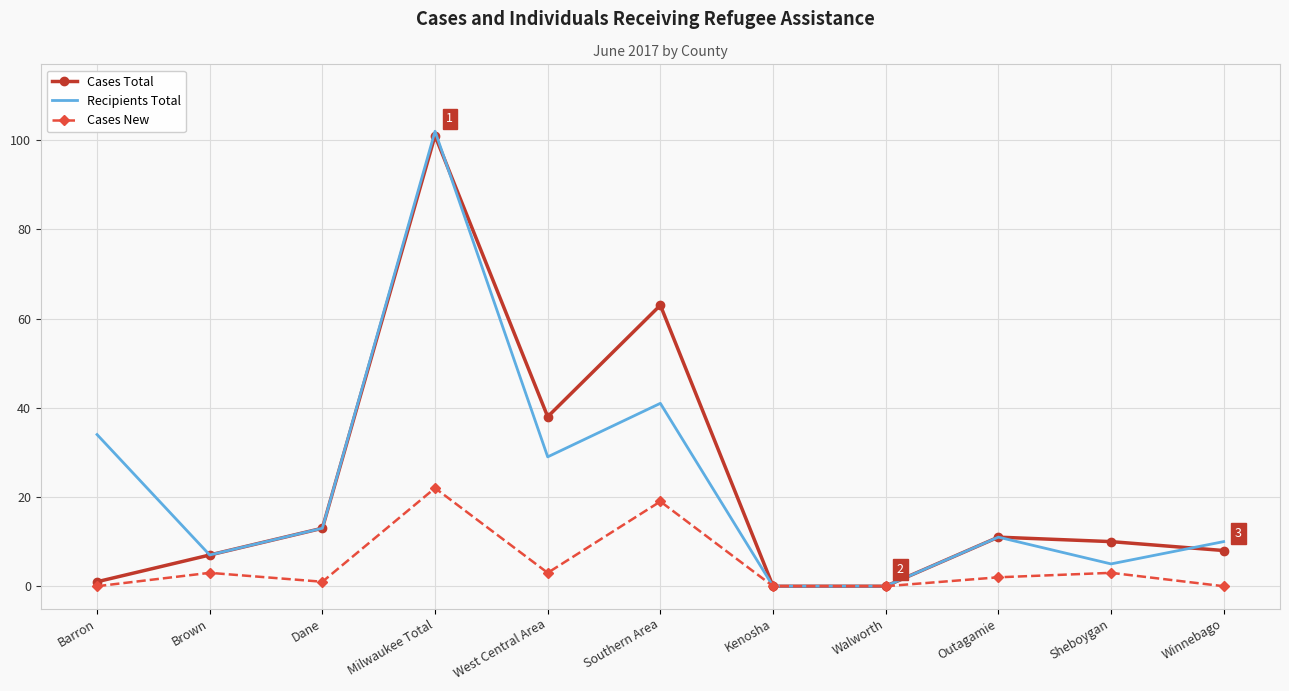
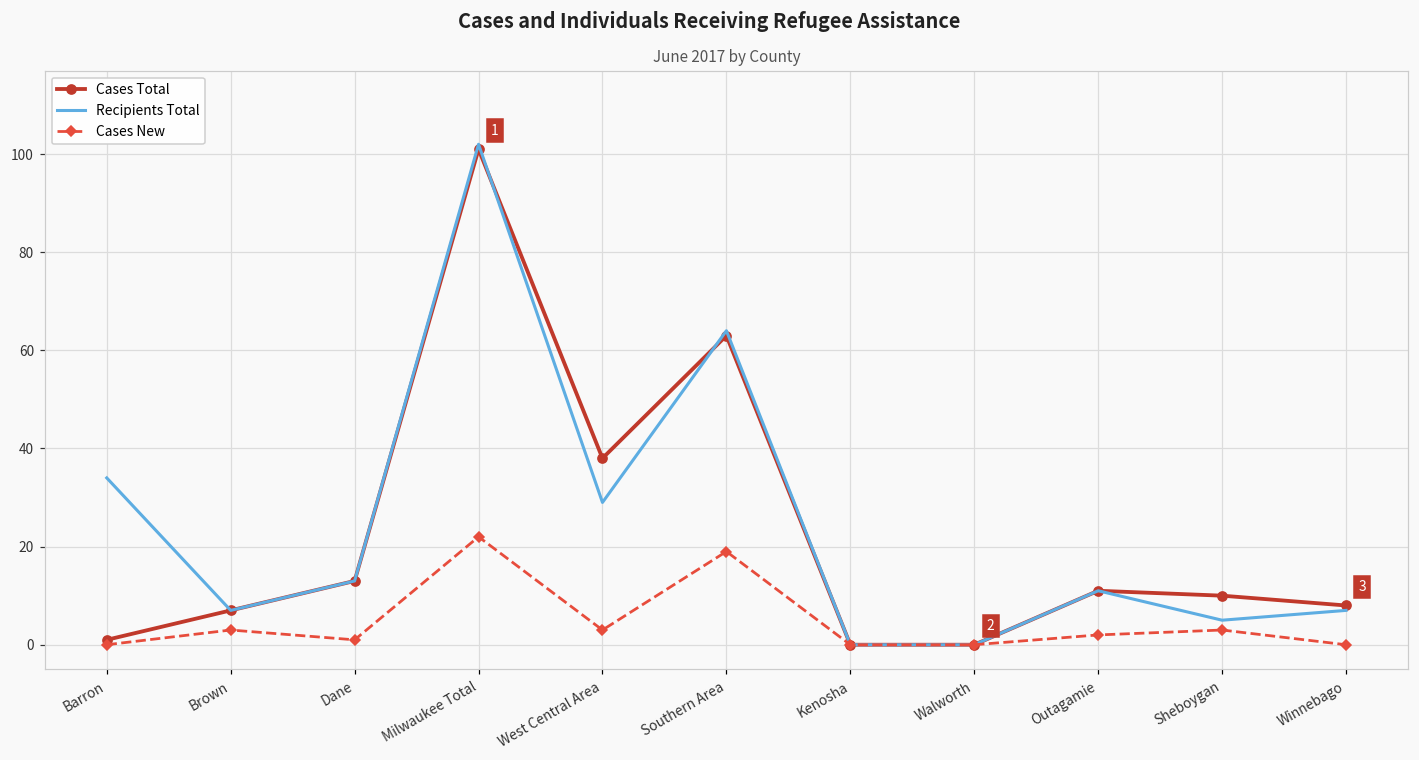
Recipients Total, Southern Area: 41 -> 64
Recipients Total, Winnebago: 10 -> 7
